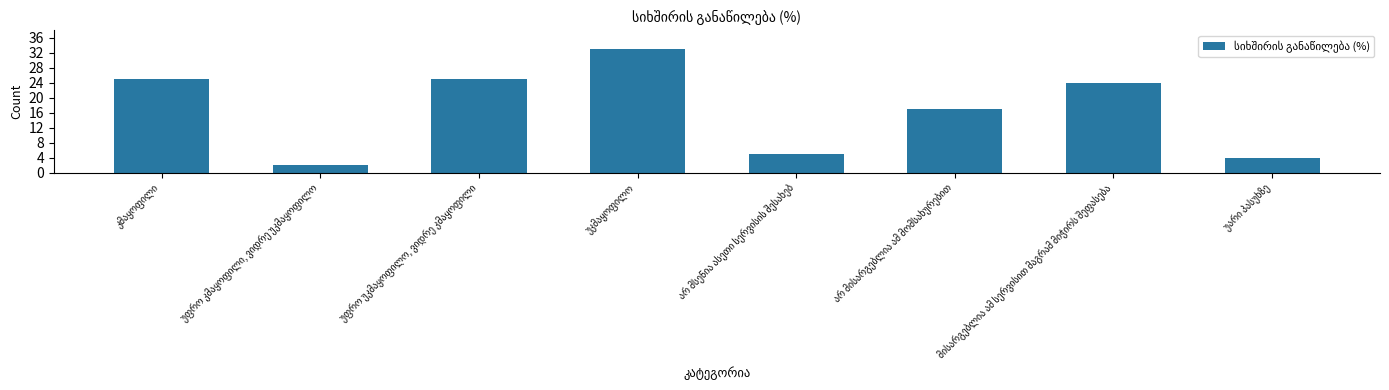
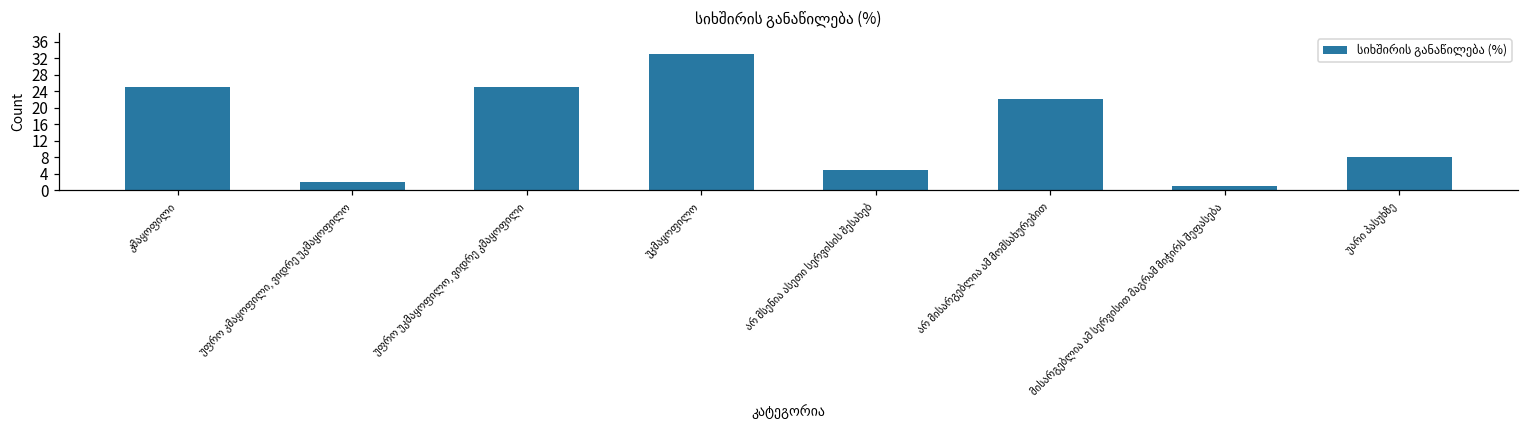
არ მისარგებლია ამ მომსახურებით: 17 -> 22
მისარგებლია ამ სერვისით მაგრამ მიჭირს შეფასება: 24 -> 1
უარი პასუხზე: 4 -> 8
